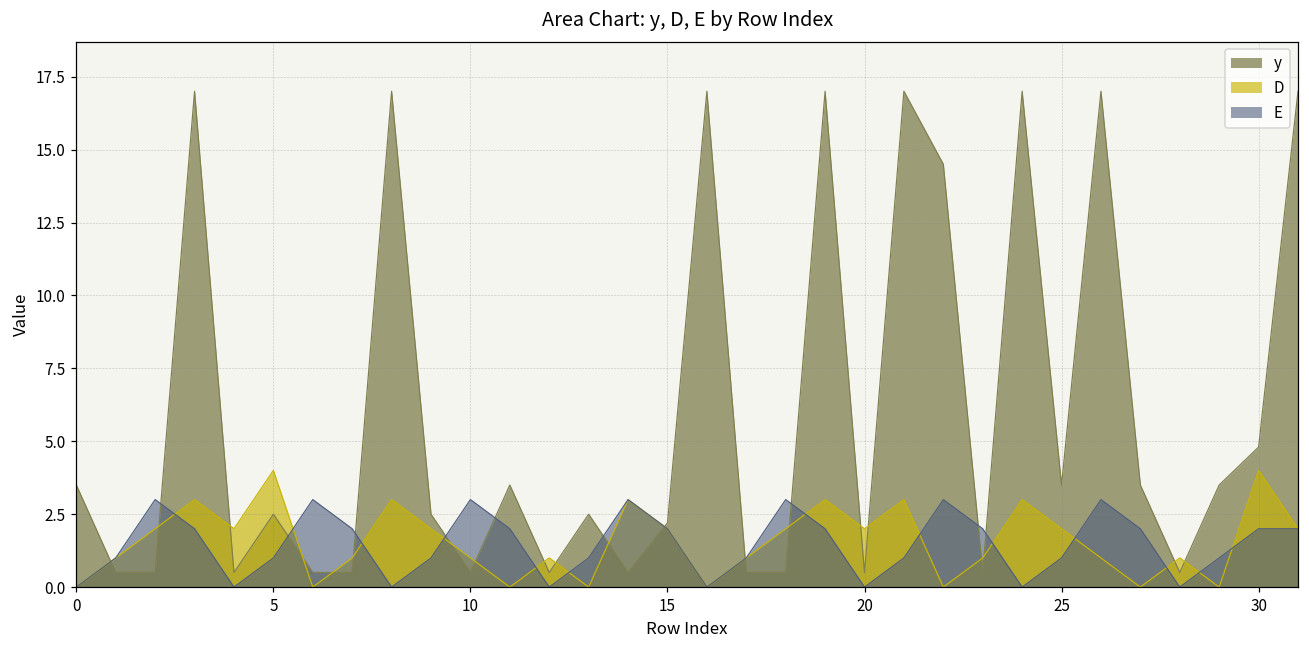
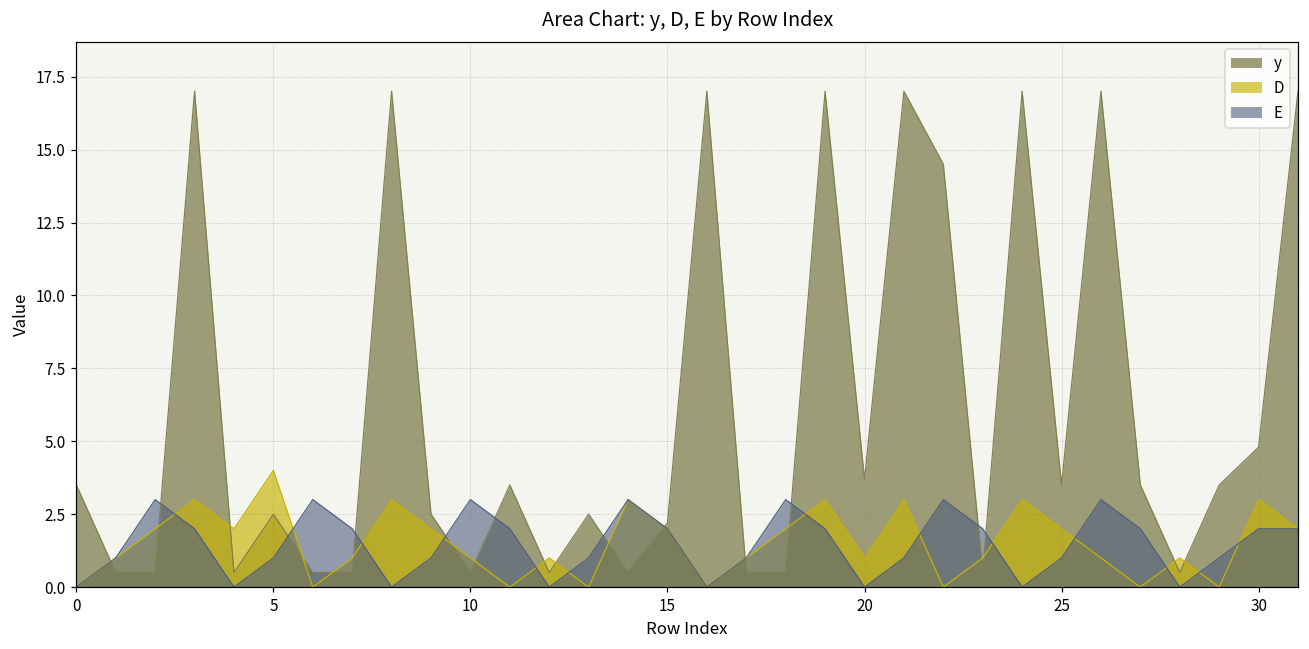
y, 20: 0.5 -> 3.7
D, 20: 2 -> 1
D, 30: 4 -> 3
